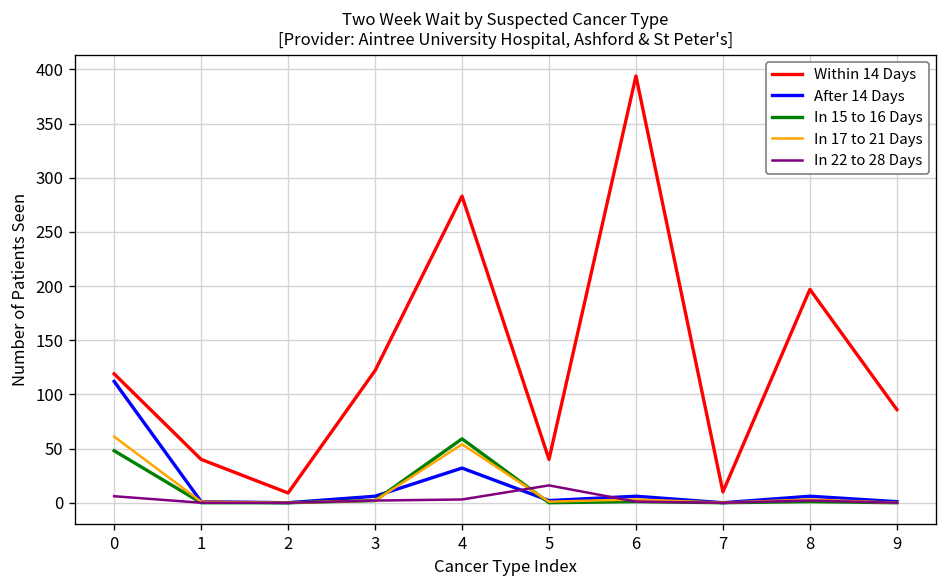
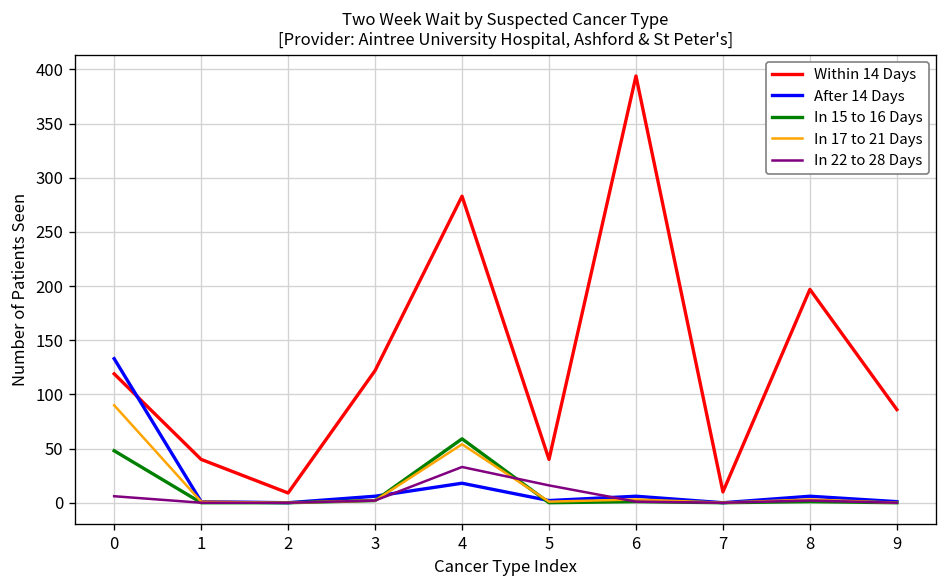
After 14 Days, 0: 110 -> 130
In 17 to 21 Days, 0: 60 -> 90
After 14 Days, 4: 30 -> 20
In 22 to 28 Days, 4: 0 -> 30
